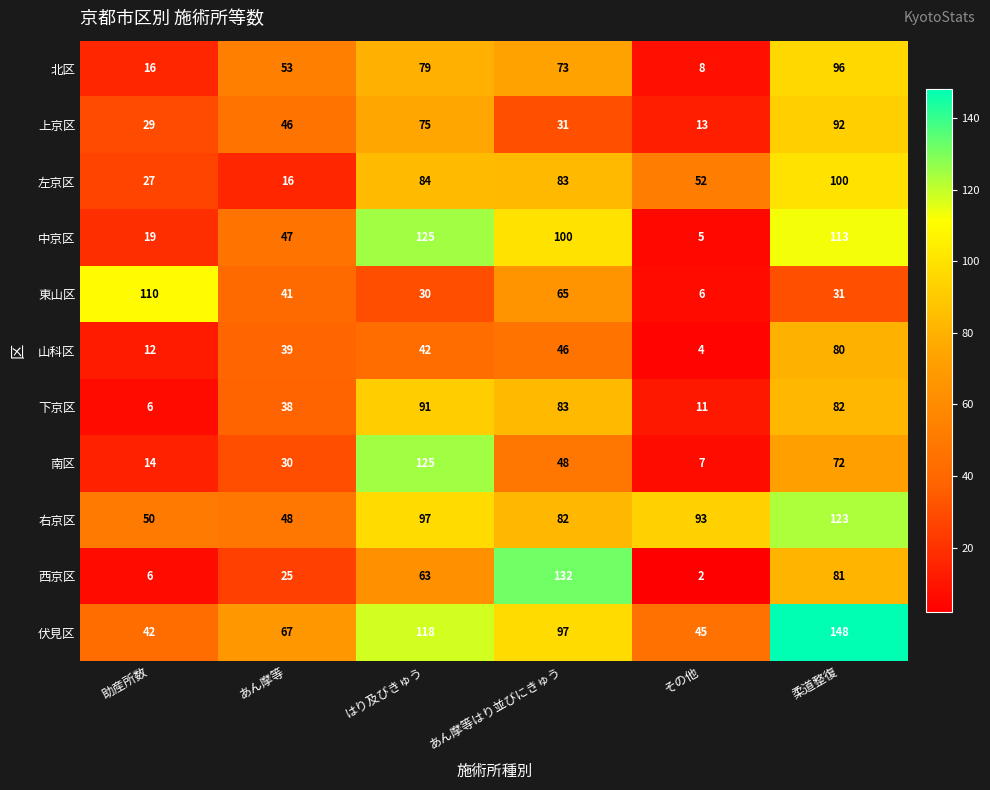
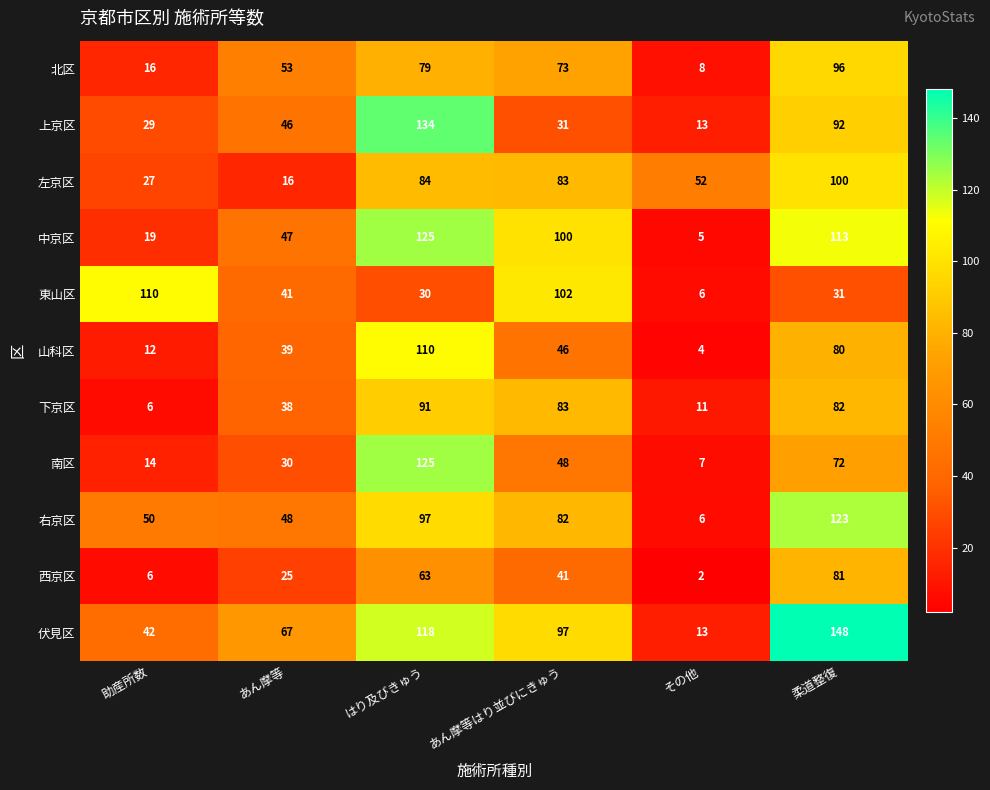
上京区, はり及びきゅう: 75 -> 134
東山区, あん摩等はり並びにきゅう: 65 -> 102
山科区, はり及びきゅう: 42 -> 110
右京区, その他: 93 -> 6
西京区, あん摩等はり並びにきゅう: 132 -> 41
伏見区, その他: 45 -> 13
